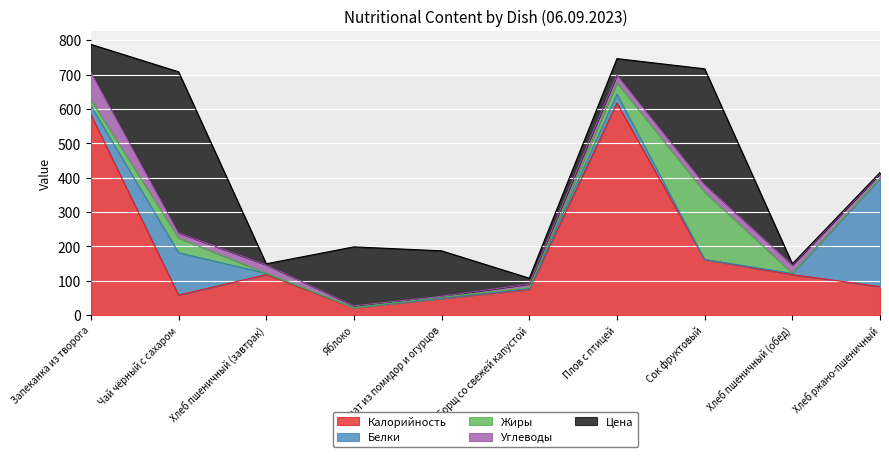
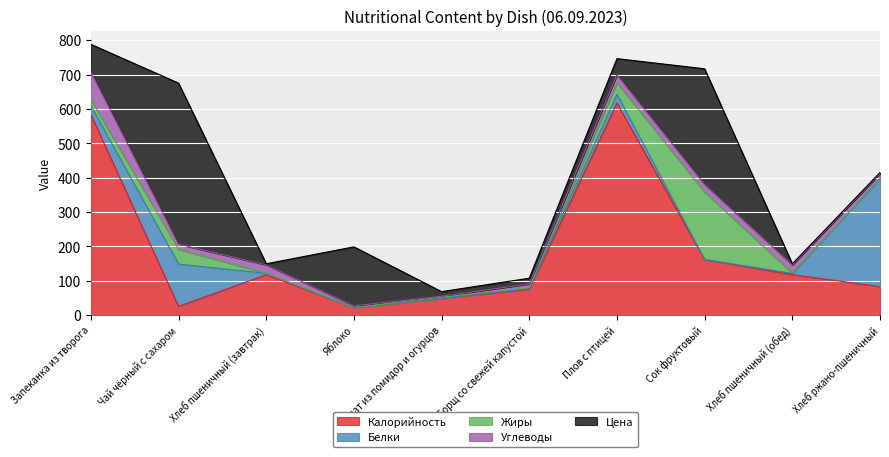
Калорийность, Чай чёрный с сахаром: 60 -> 30
Цена, Салат из помидор и огурцов: 130 -> 10
